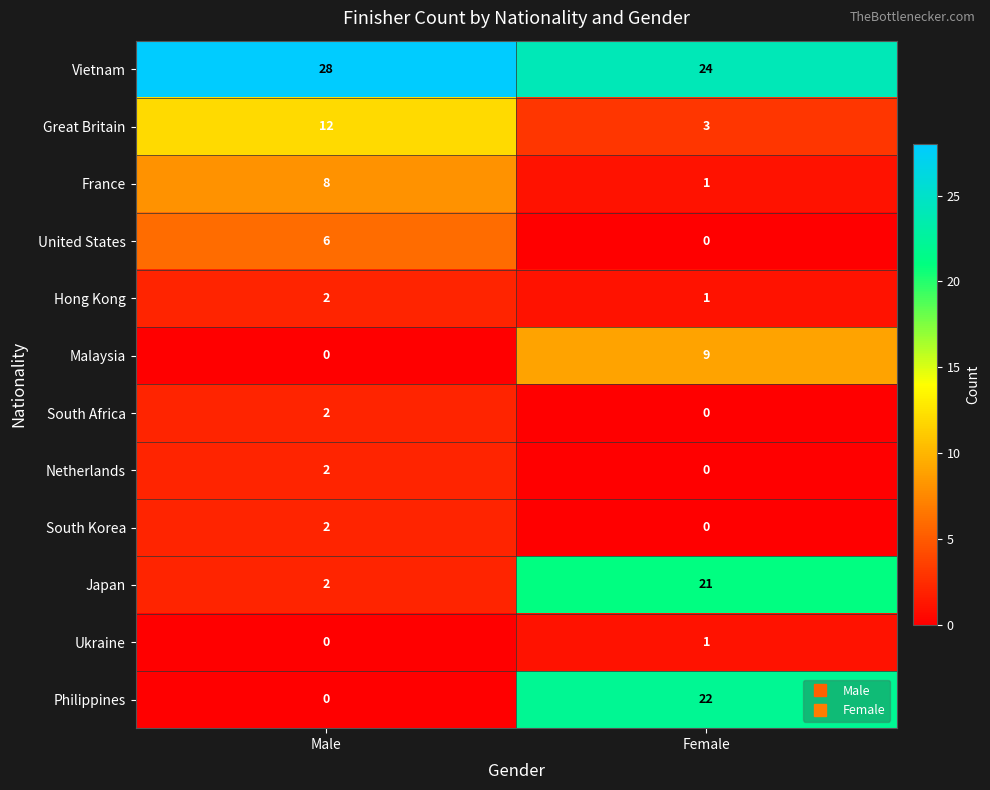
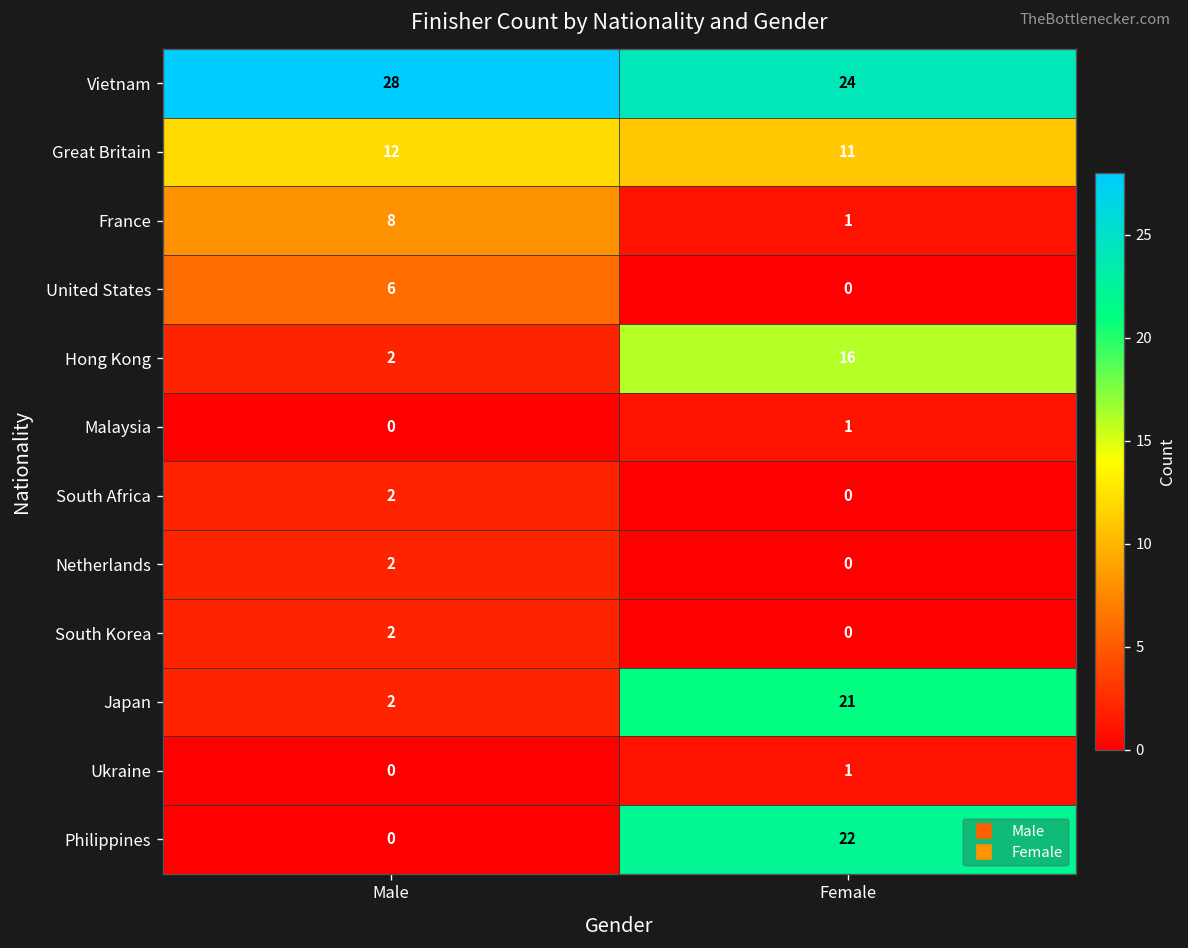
Great Britain, Female: 3 -> 11
Hong Kong, Female: 1 -> 16
Malaysia, Female: 9 -> 1
